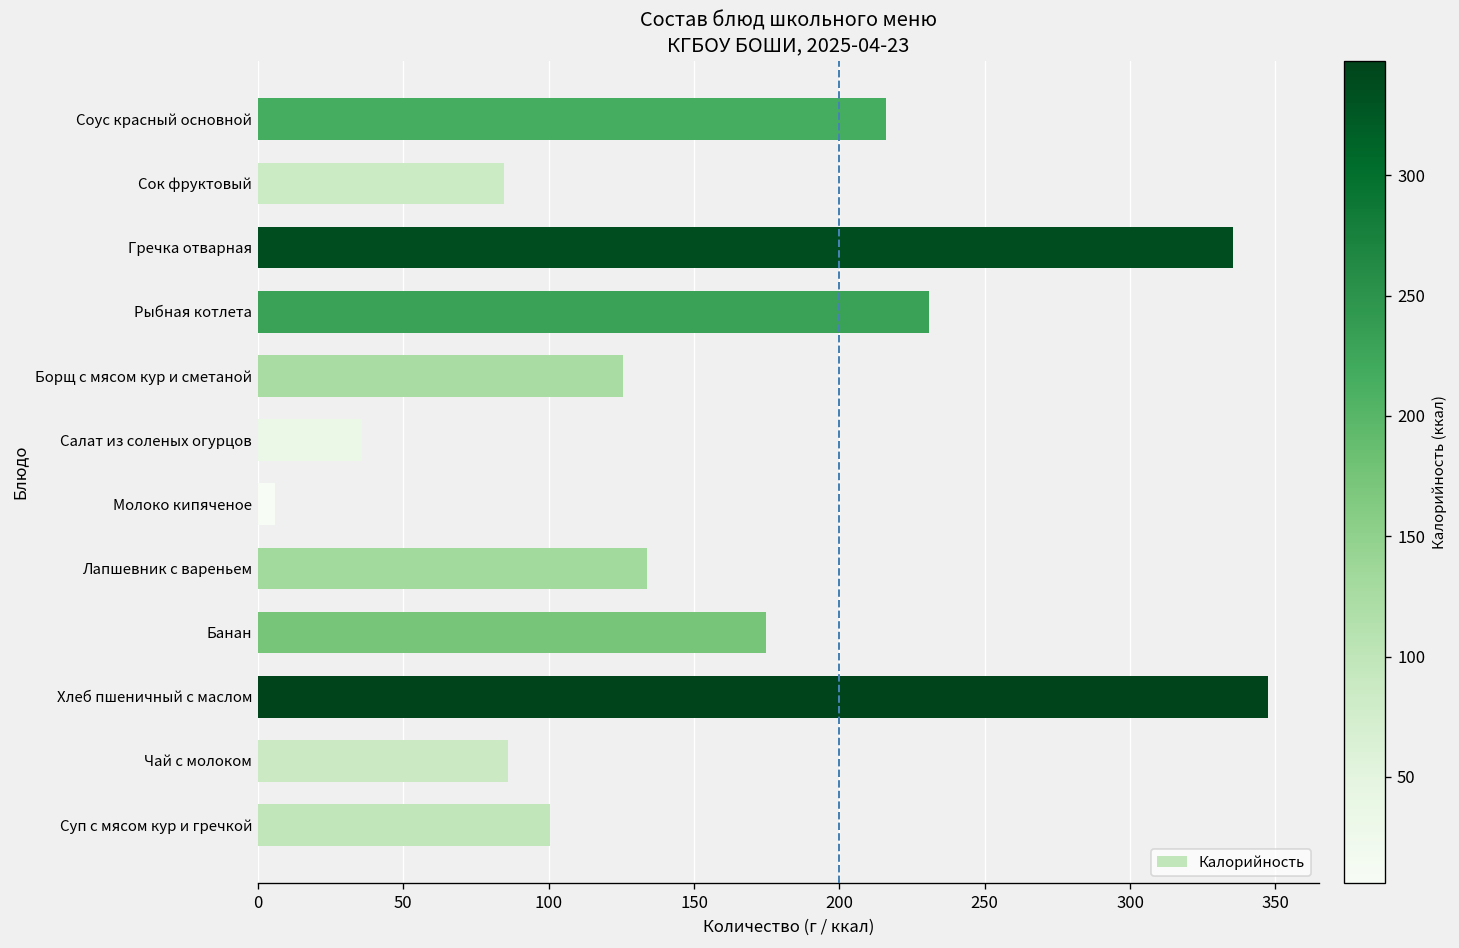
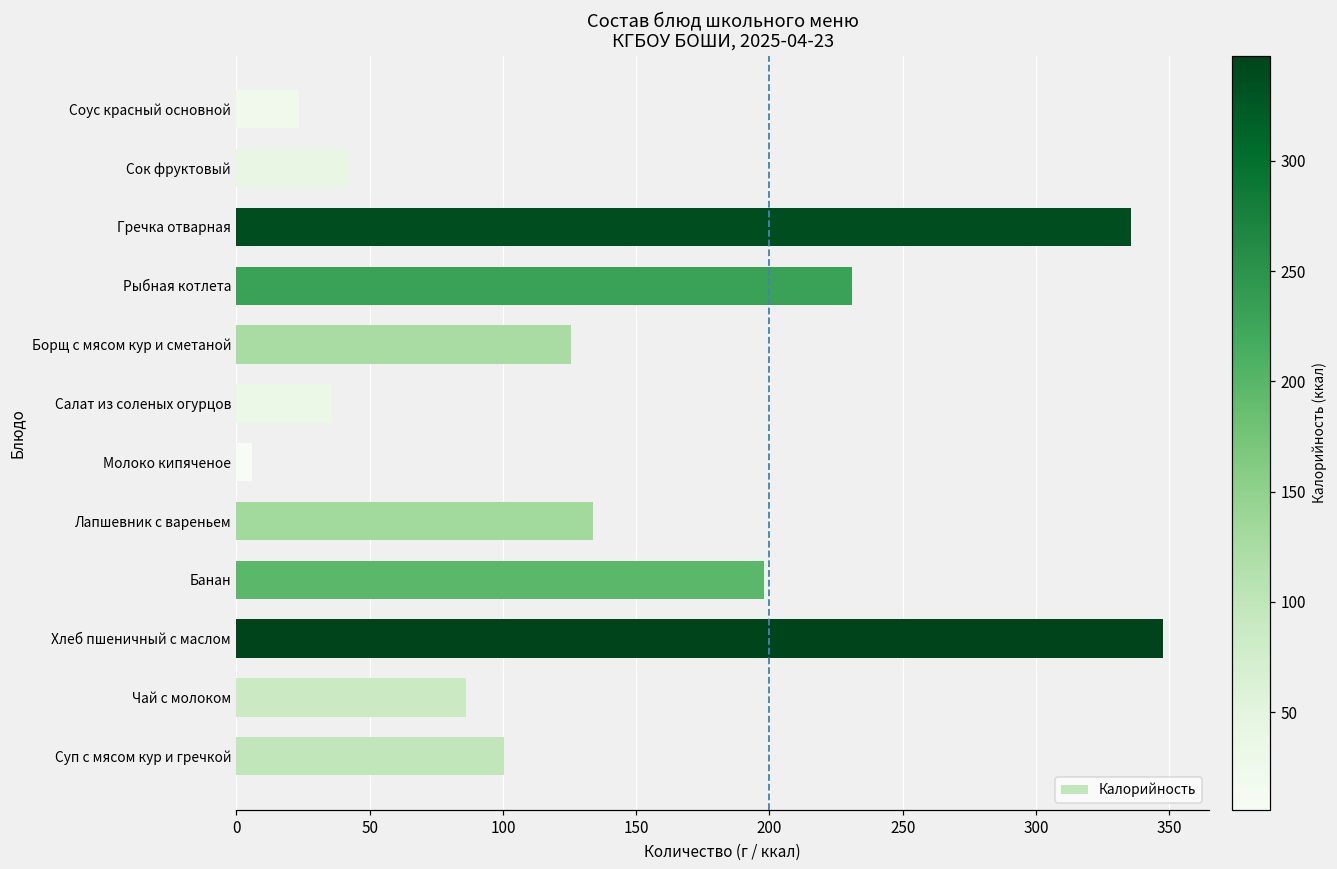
Соус красный основной: 216 -> 24
Сок фруктовый: 85 -> 42
Банан: 175 -> 198
